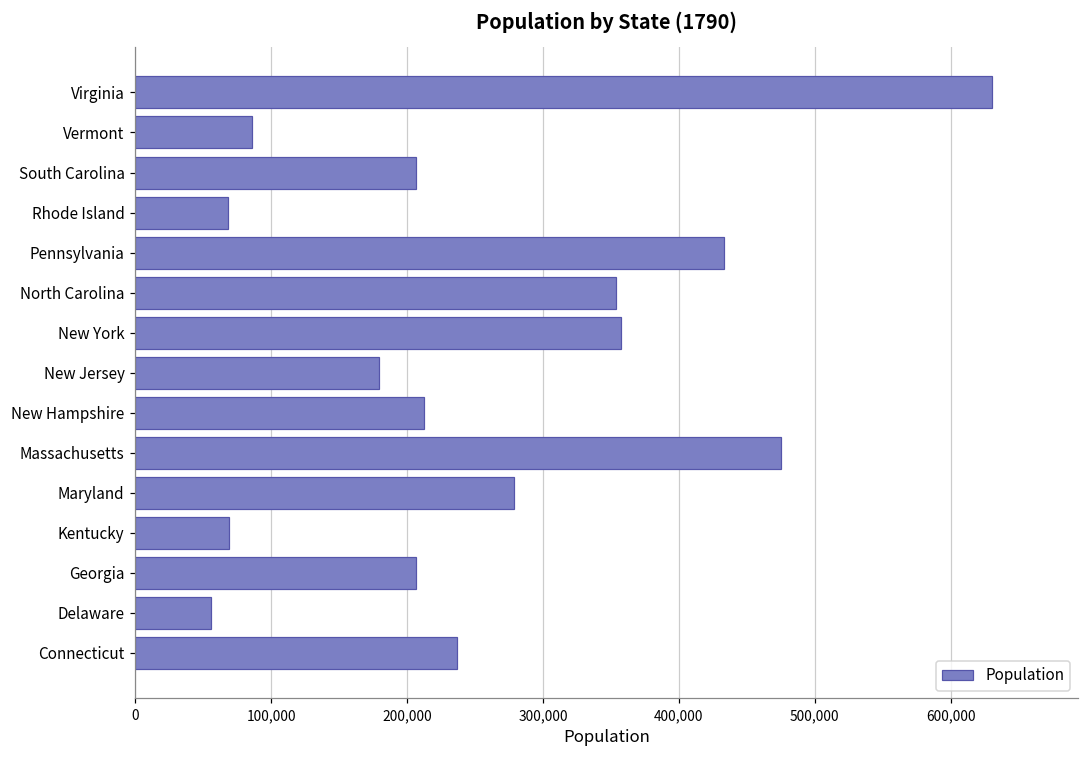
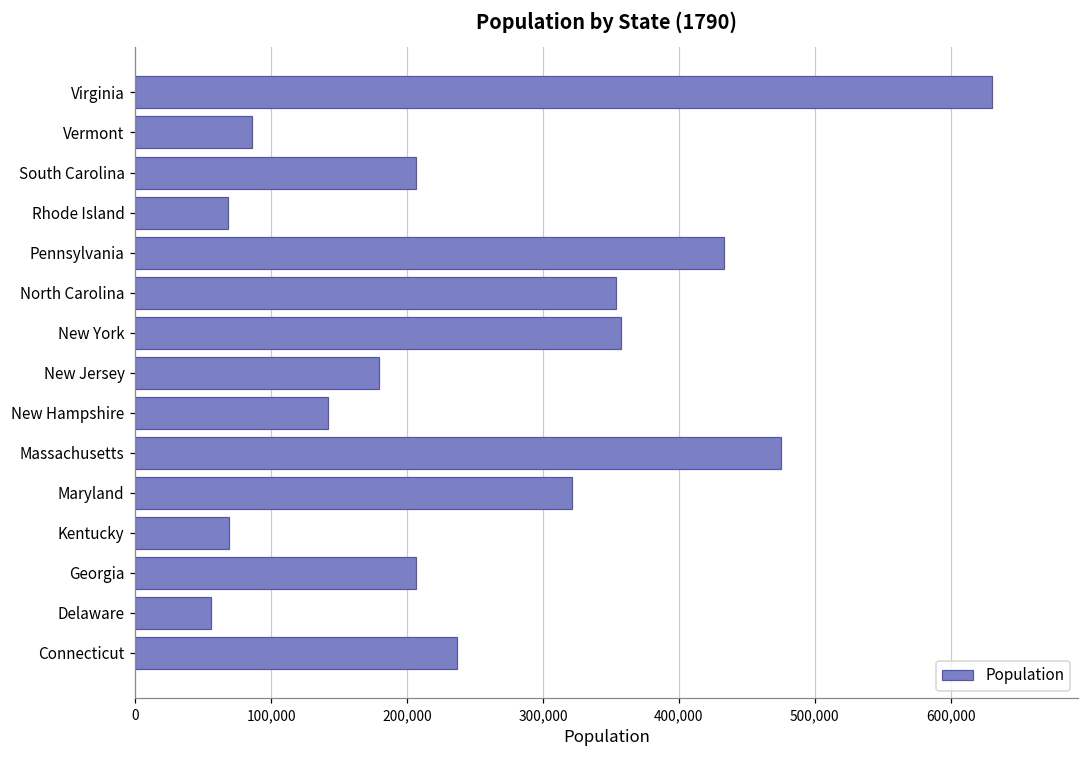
New Hampshire: 213,000 -> 142,000
Maryland: 279,000 -> 321,000
